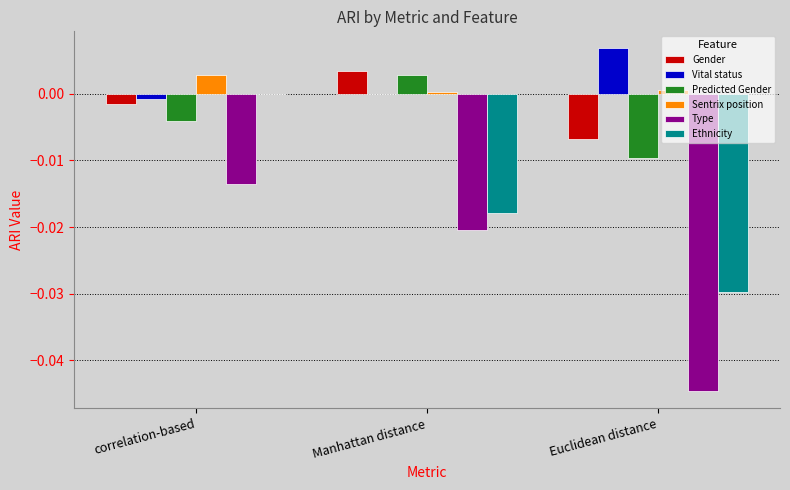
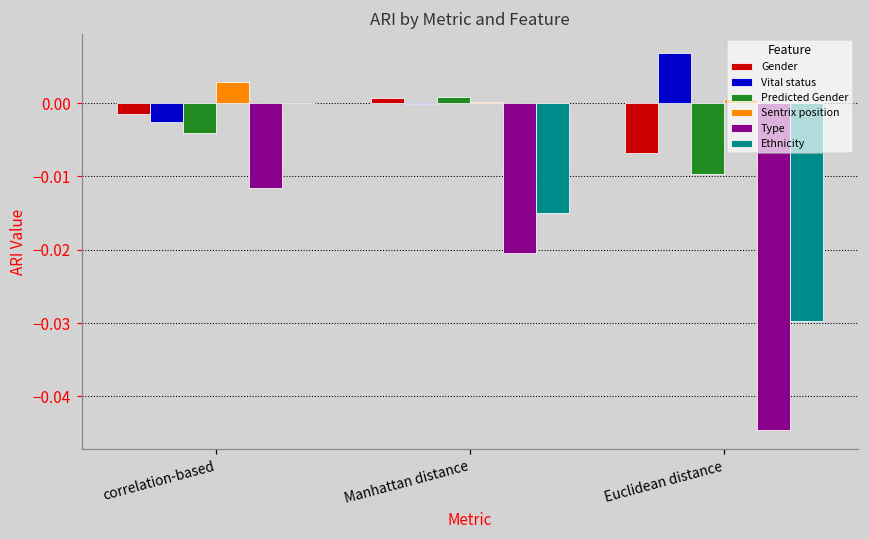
Vital status, correlation-based: -0.001 -> -0.003
Type, correlation-based: -0.014 -> -0.012
Gender, Manhattan distance: 0.003 -> 0.001
Predicted Gender, Manhattan distance: 0.003 -> 0.001
Ethnicity, Manhattan distance: -0.018 -> -0.015
